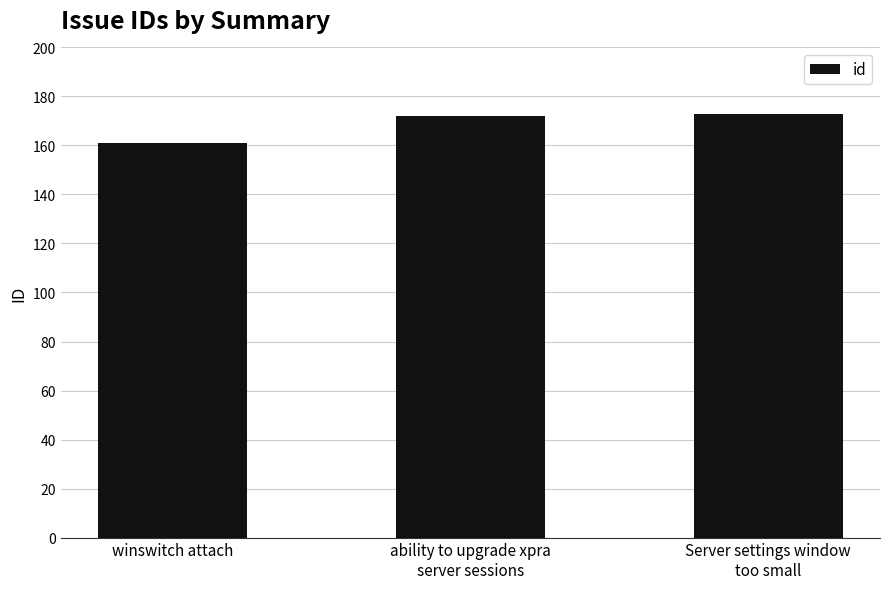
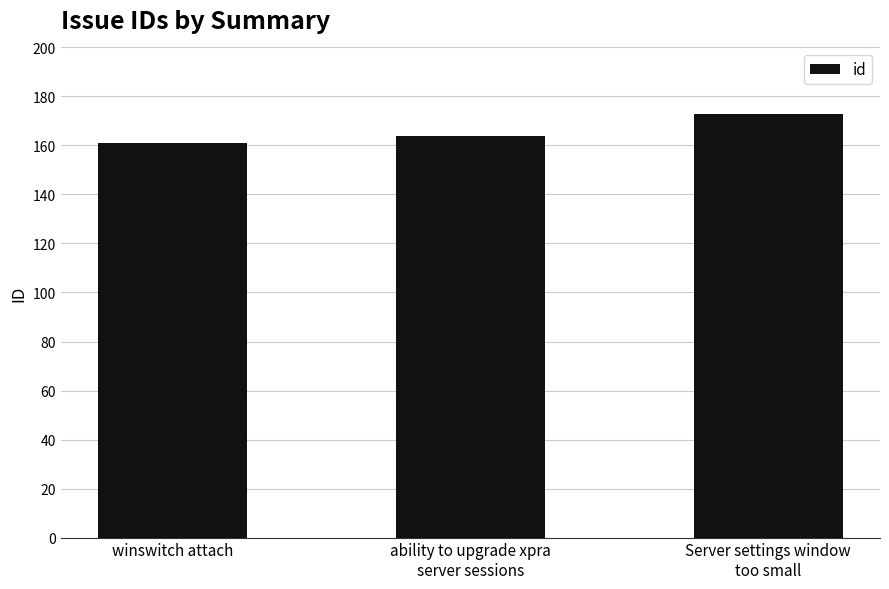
ability to upgrade xpra server sessions: 172 -> 164
